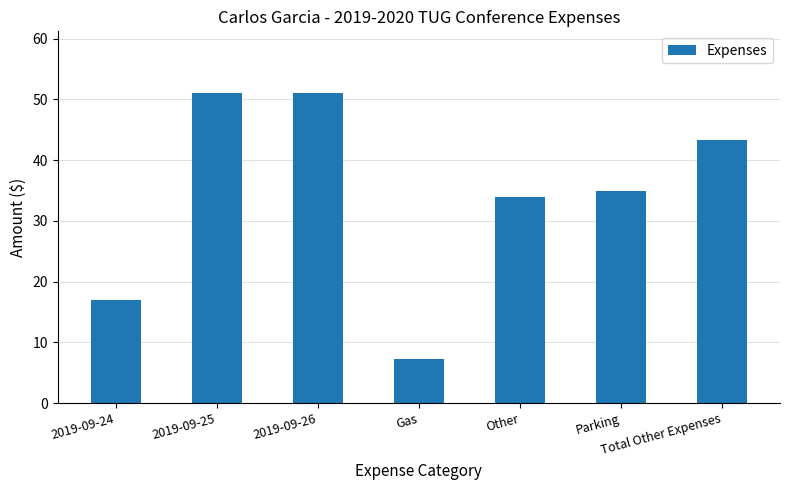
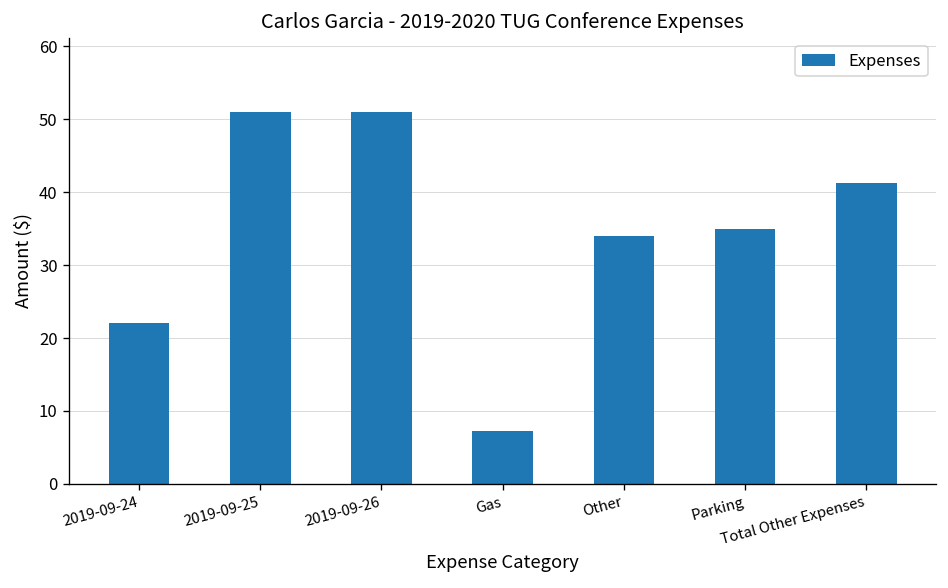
2019-09-24: 17 -> 22
Total Other Expenses: 43 -> 41
